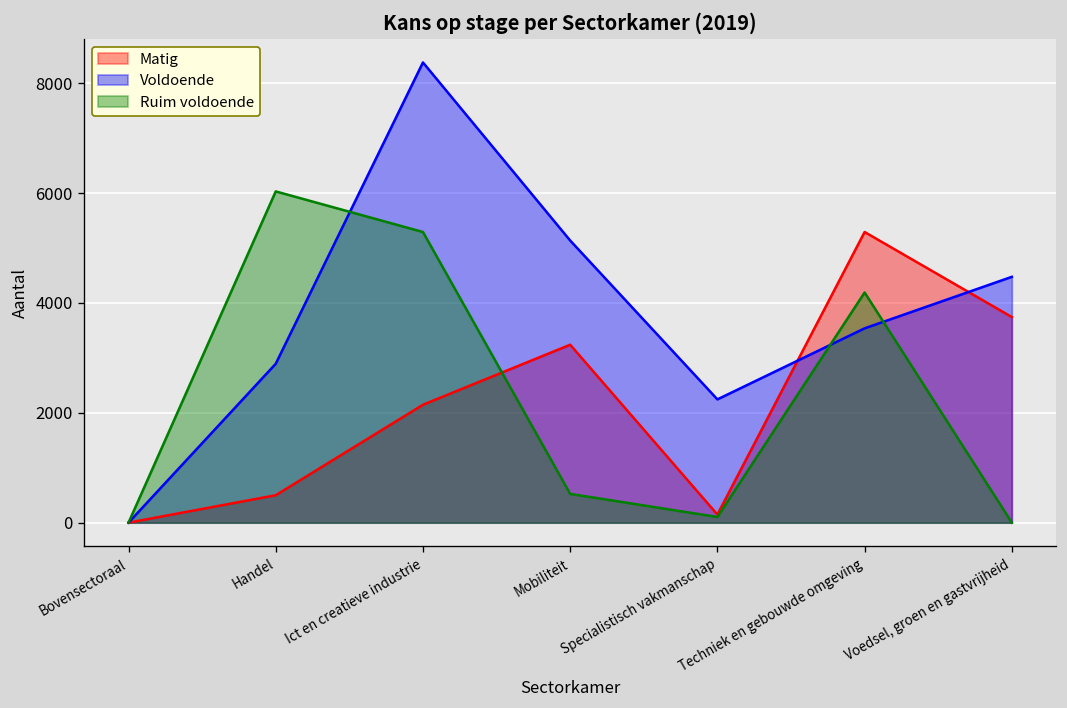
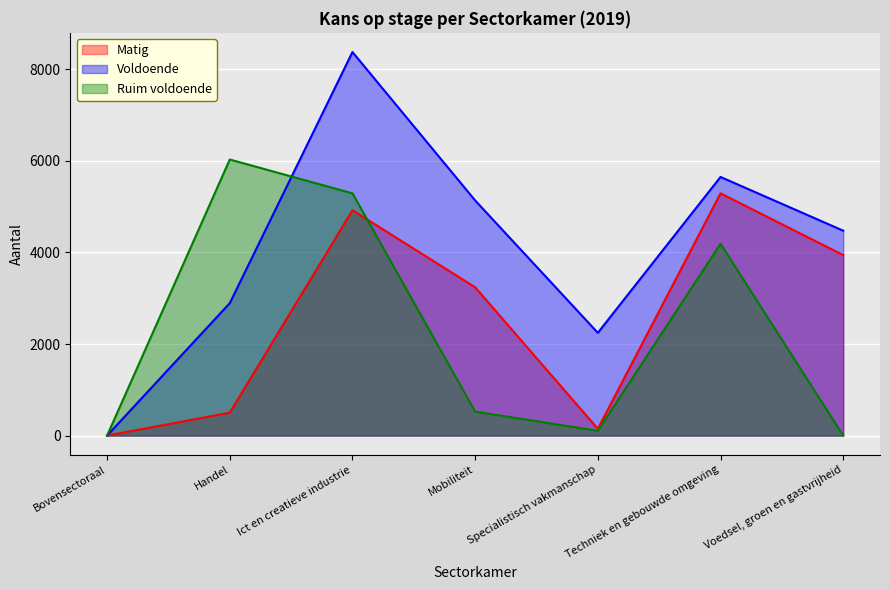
Matig, Ict en creatieve industrie: 2100 -> 4900
Voldoende, Techniek en gebouwde omgeving: 3500 -> 5700
Matig, Voedsel, groen en gastvrijheid: 3700 -> 3900
